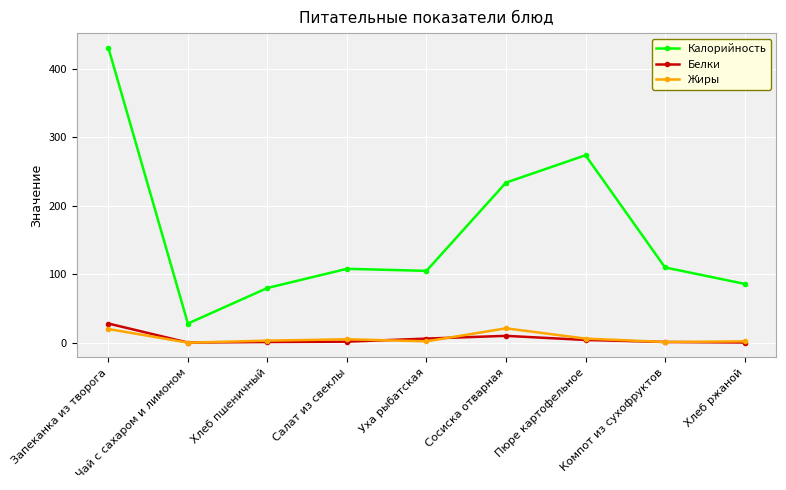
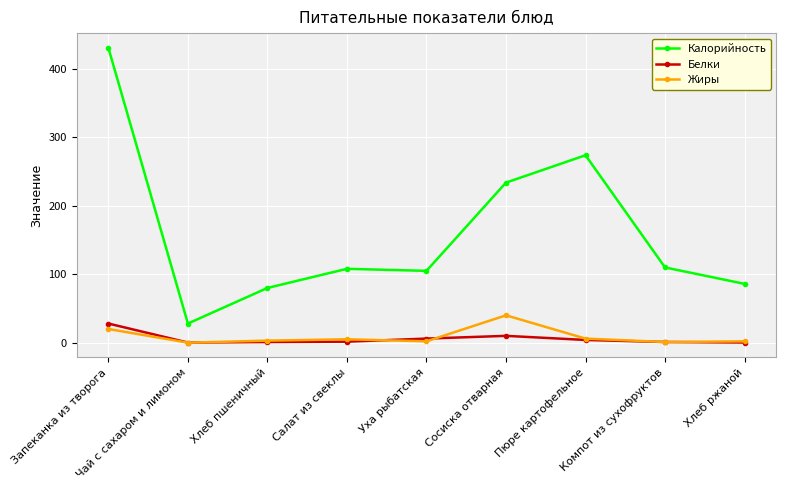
Жиры, Сосиска отварная: 20 -> 40
